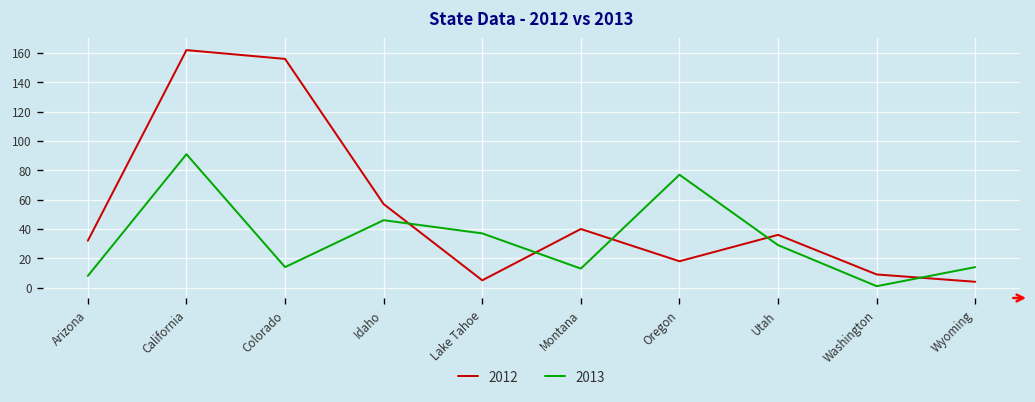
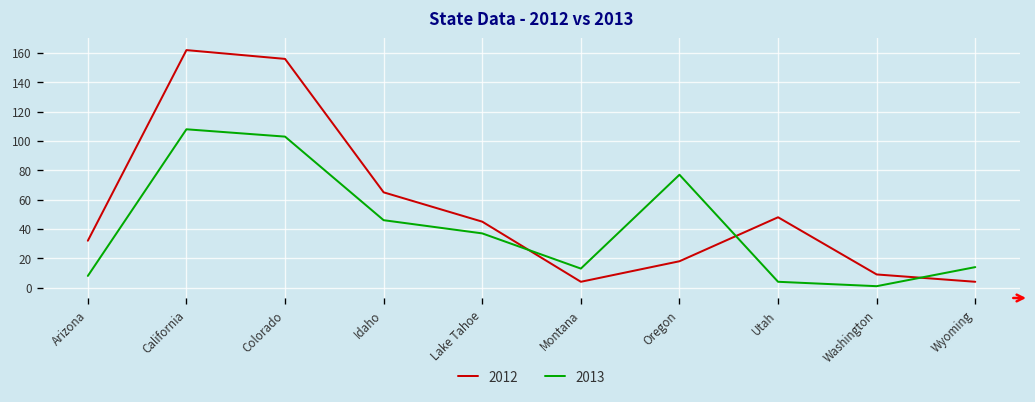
2013, California: 91 -> 108
2013, Colorado: 14 -> 103
2012, Idaho: 57 -> 65
2012, Lake Tahoe: 5 -> 45
2012, Montana: 40 -> 4
2012, Utah: 36 -> 48
2013, Utah: 29 -> 4
